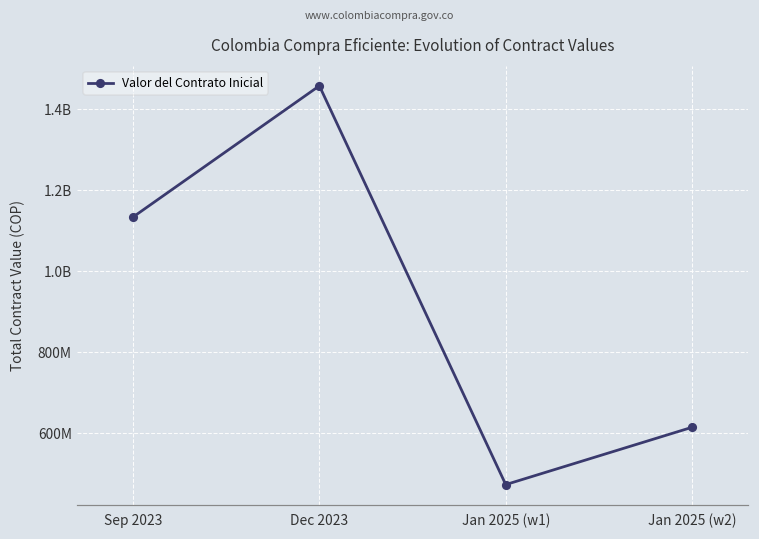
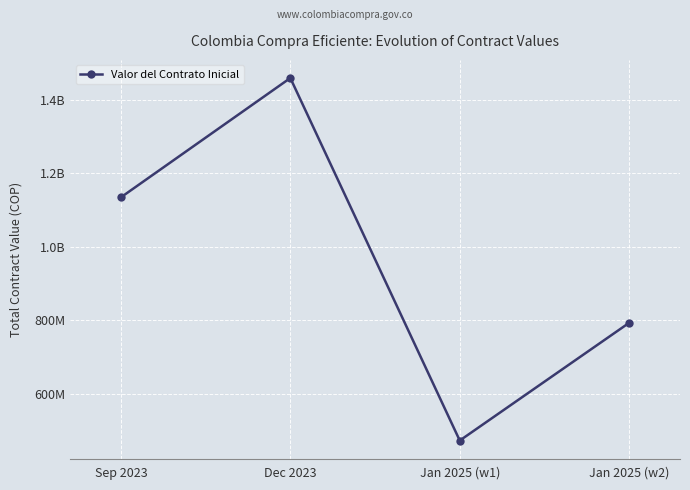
Jan 2025 (w2): 620000000 -> 790000000
